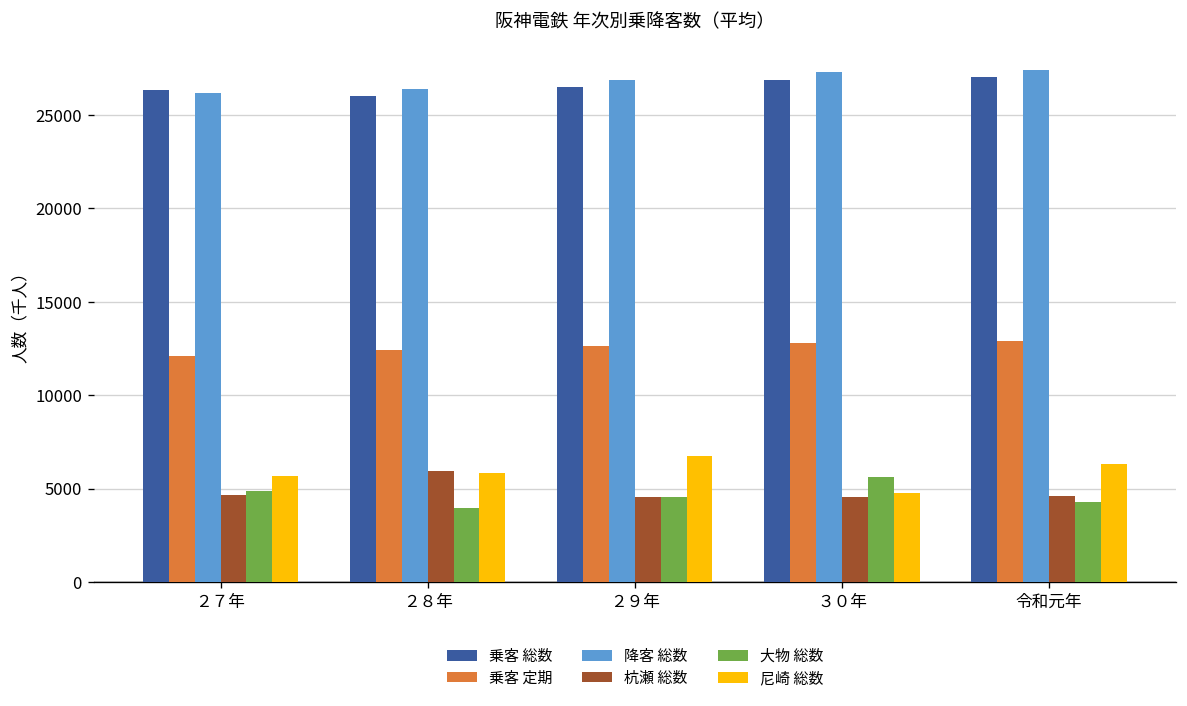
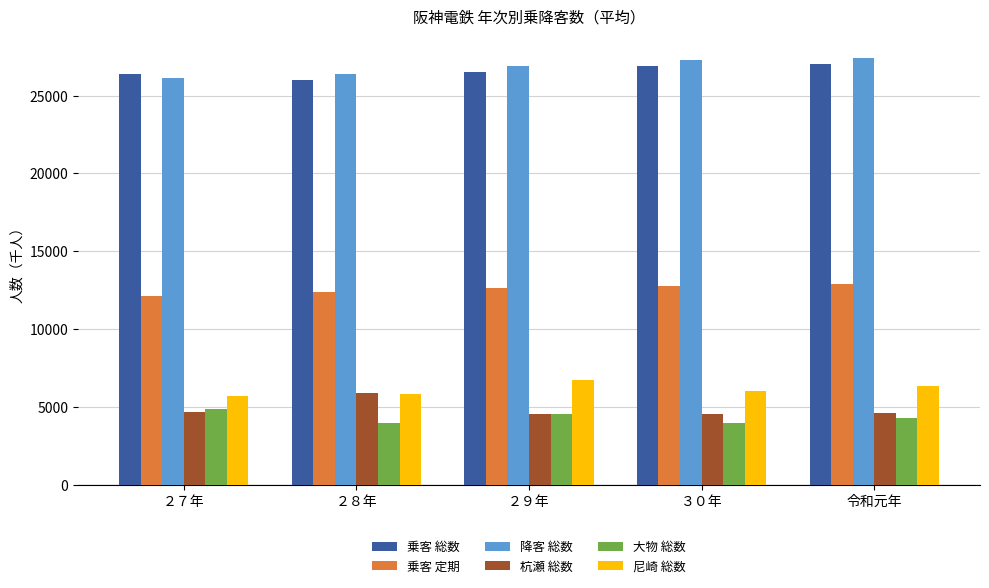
大物 総数, ３０年: 5600 -> 4000
尼崎 総数, ３０年: 4800 -> 6000
